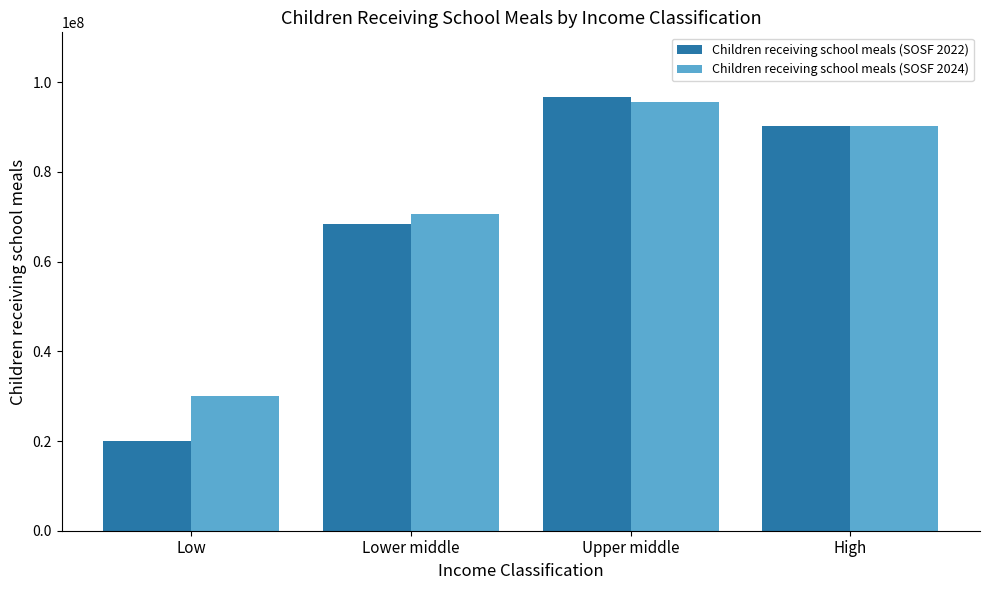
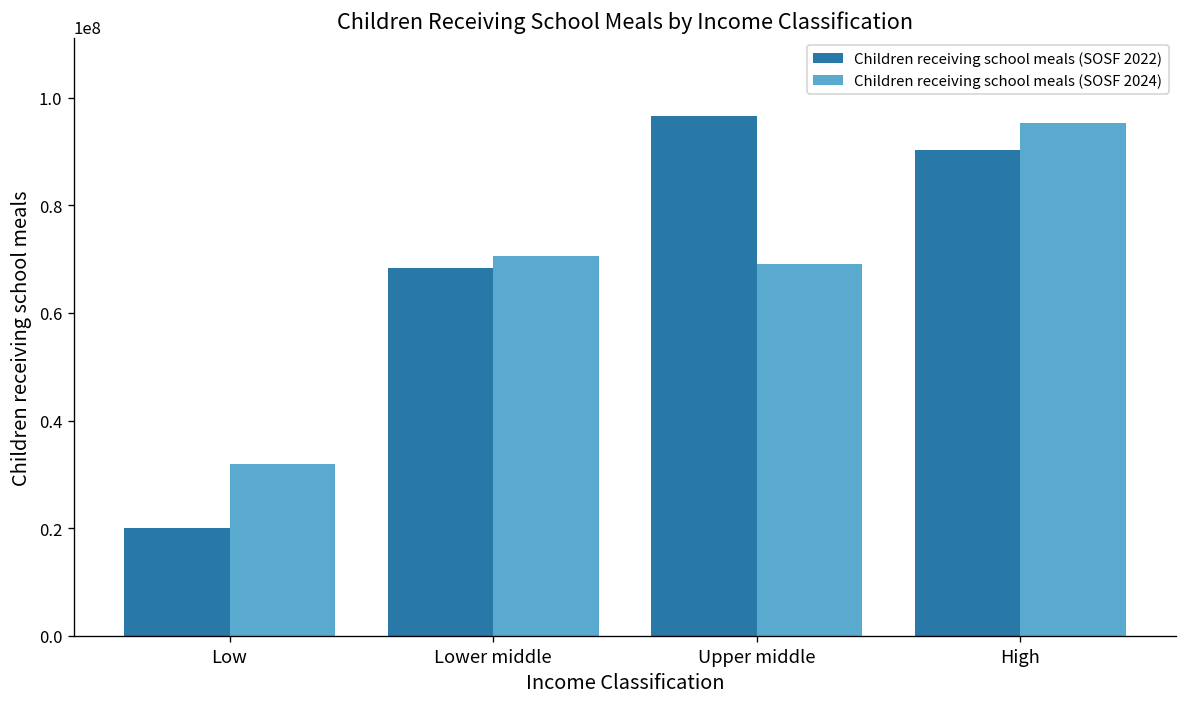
Children receiving school meals (SOSF 2024), Low: 30000000 -> 32000000
Children receiving school meals (SOSF 2024), Upper middle: 96000000 -> 69000000
Children receiving school meals (SOSF 2024), High: 90000000 -> 95000000
